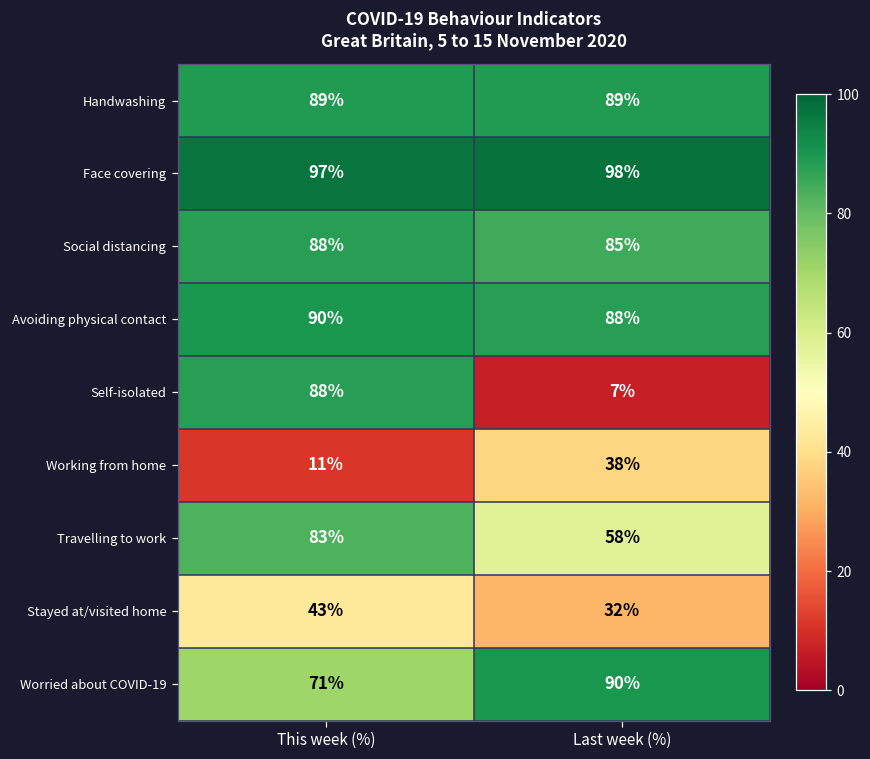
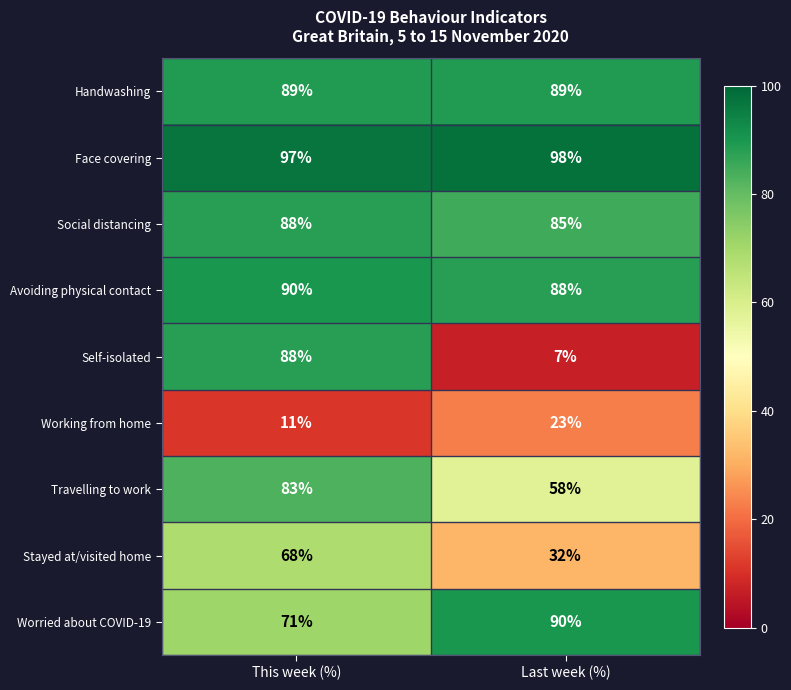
Working from home, Last week (%): 38% -> 23%
Stayed at/visited home, This week (%): 43% -> 68%
